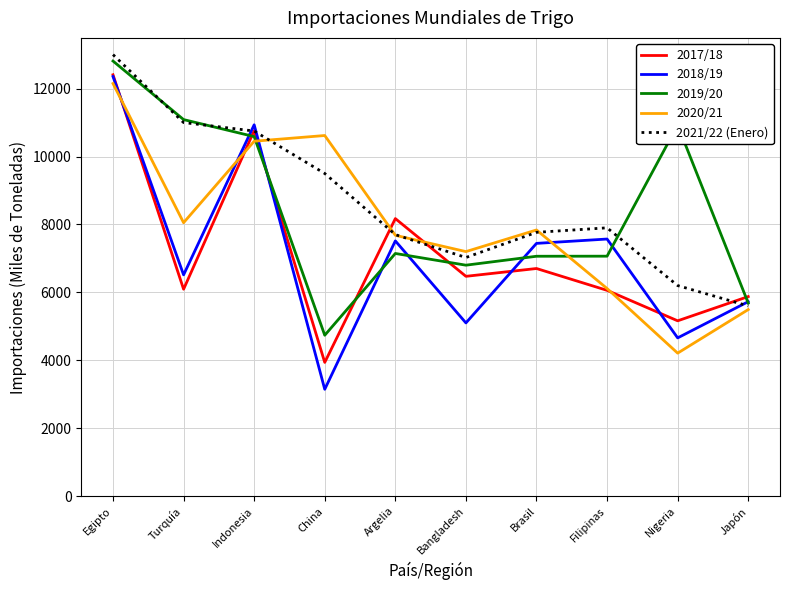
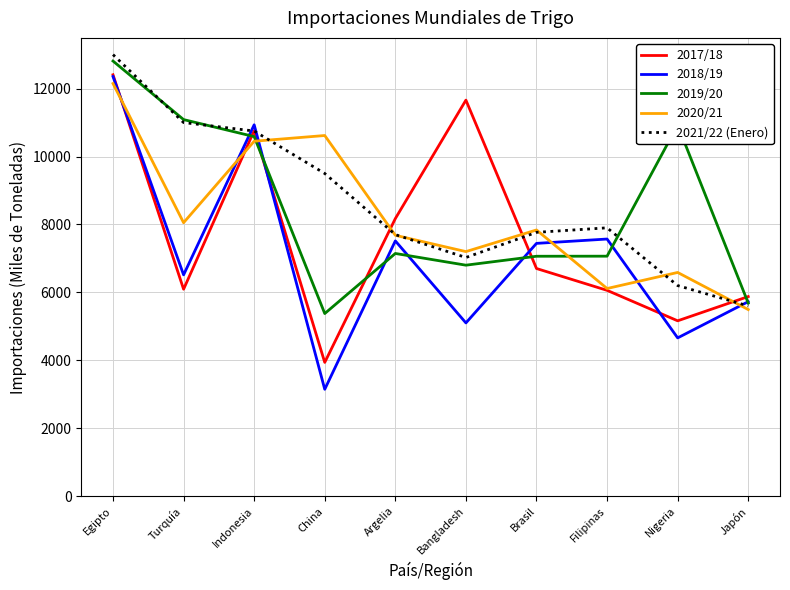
2019/20, China: 4700 -> 5400
2017/18, Bangladesh: 6500 -> 11700
2020/21, Nigeria: 4200 -> 6600
